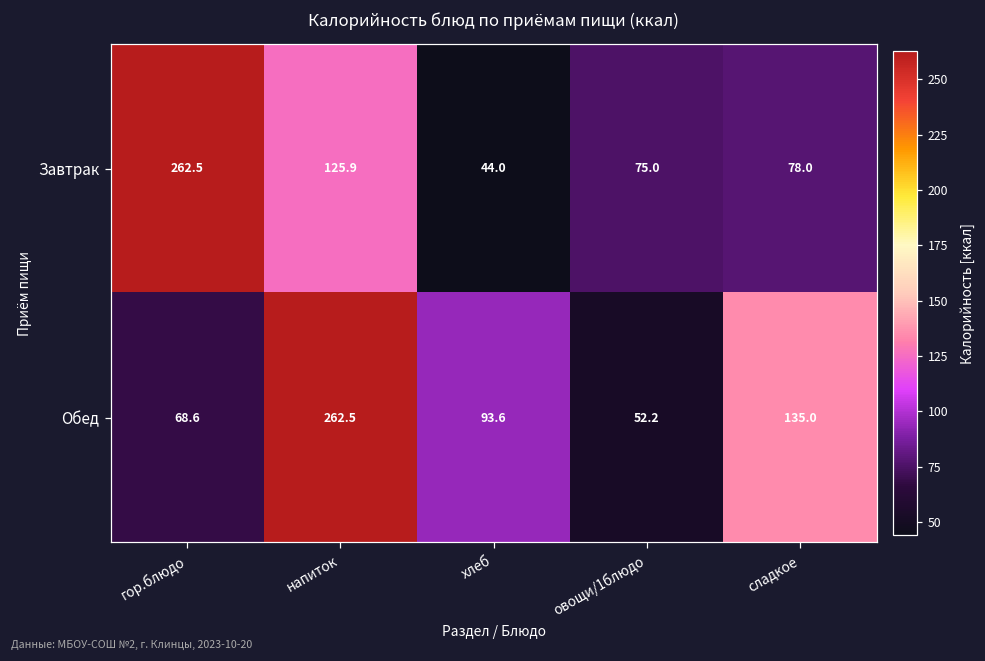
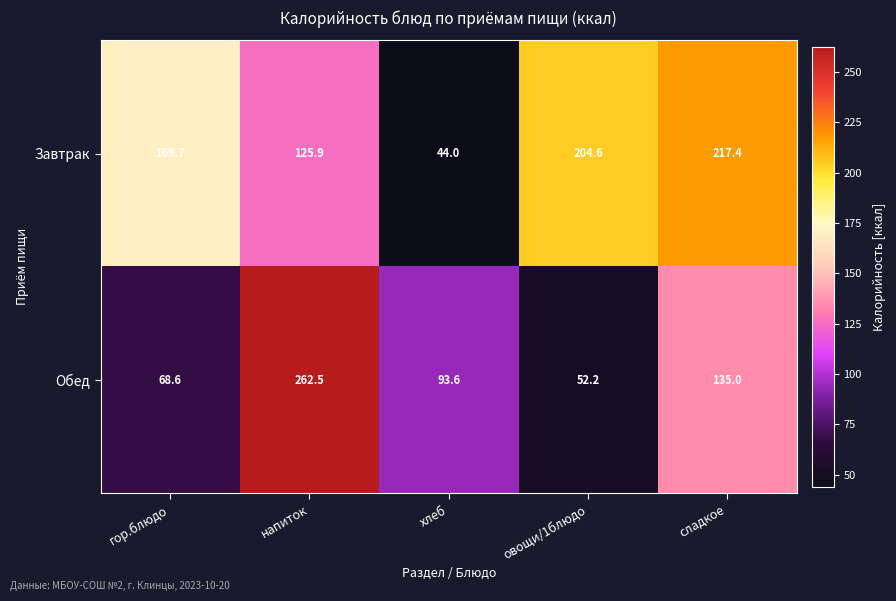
Завтрак, гор.блюдо: 262.5 -> 169.7
Завтрак, овощи/1блюдо: 75.0 -> 204.6
Завтрак, сладкое: 78.0 -> 217.4
